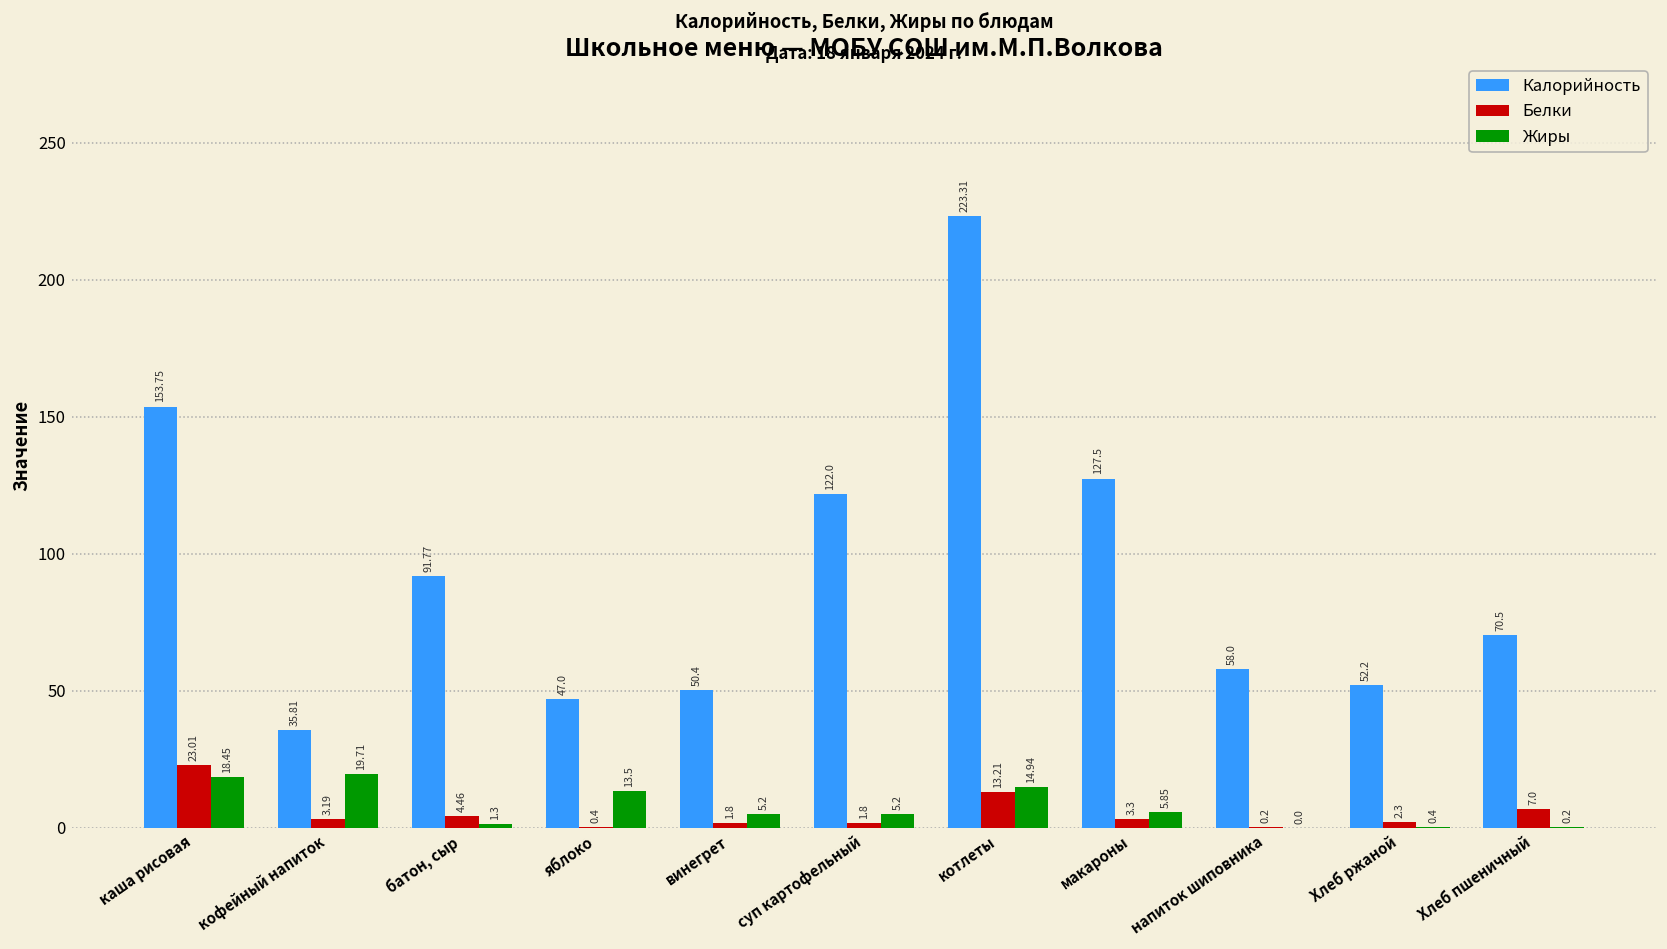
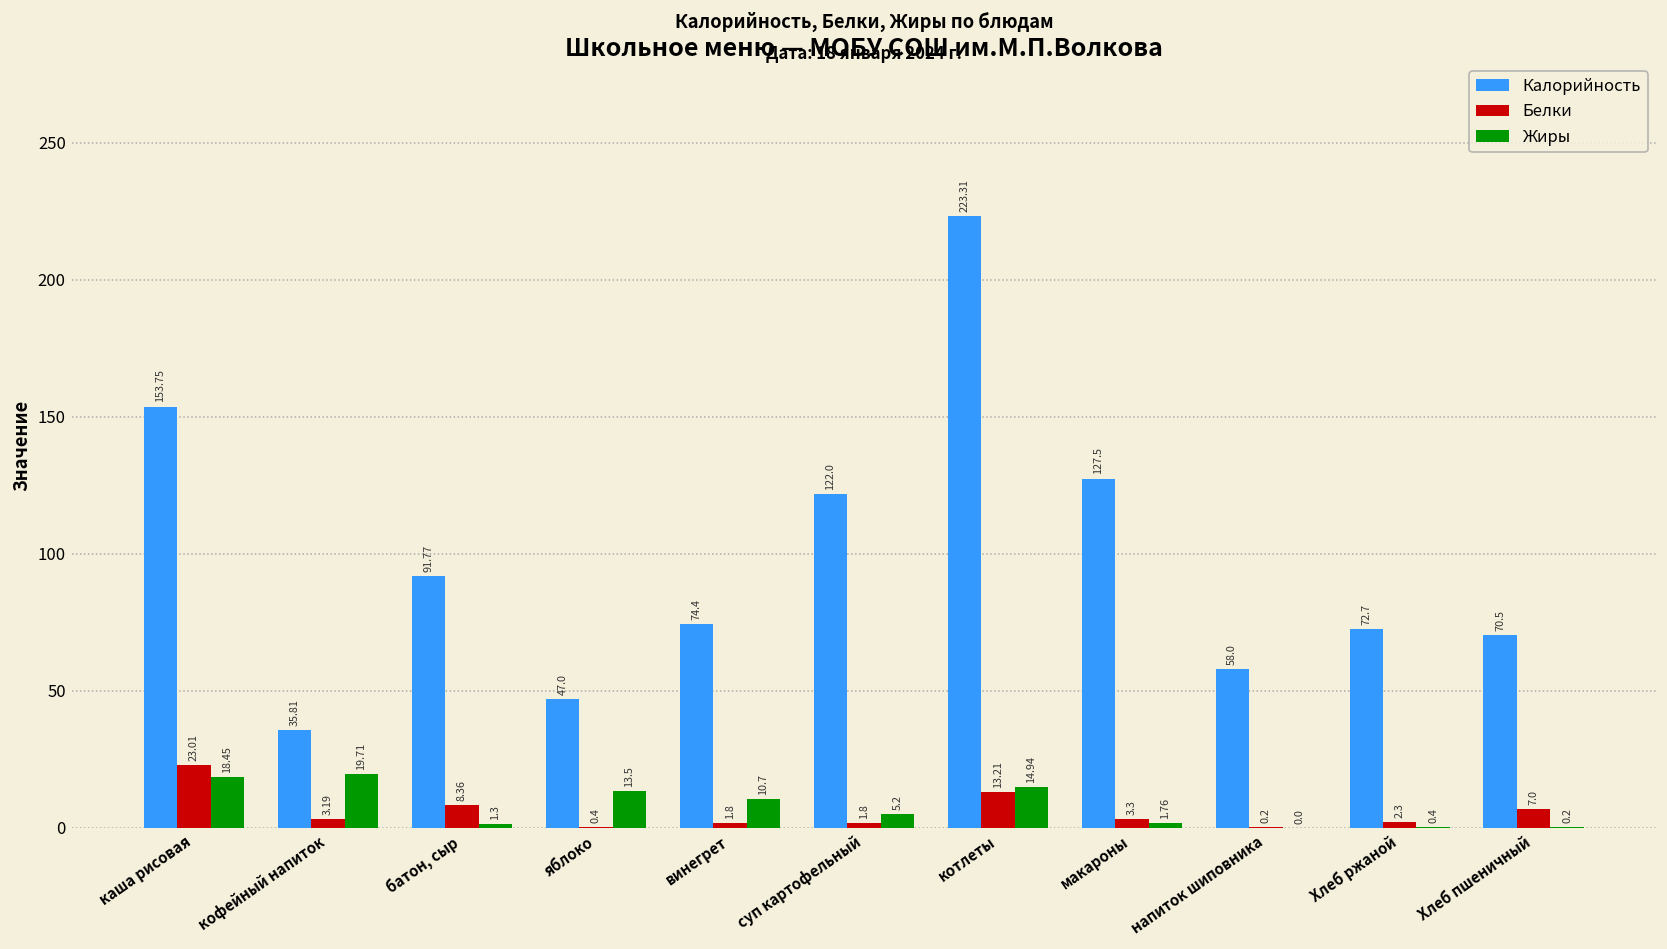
Белки, батон, сыр: 4.46 -> 8.36
Калорийность, винегрет: 50.4 -> 74.4
Жиры, винегрет: 5.2 -> 10.7
Жиры, макароны: 5.85 -> 1.76
Калорийность, Хлеб ржаной: 52.2 -> 72.7
